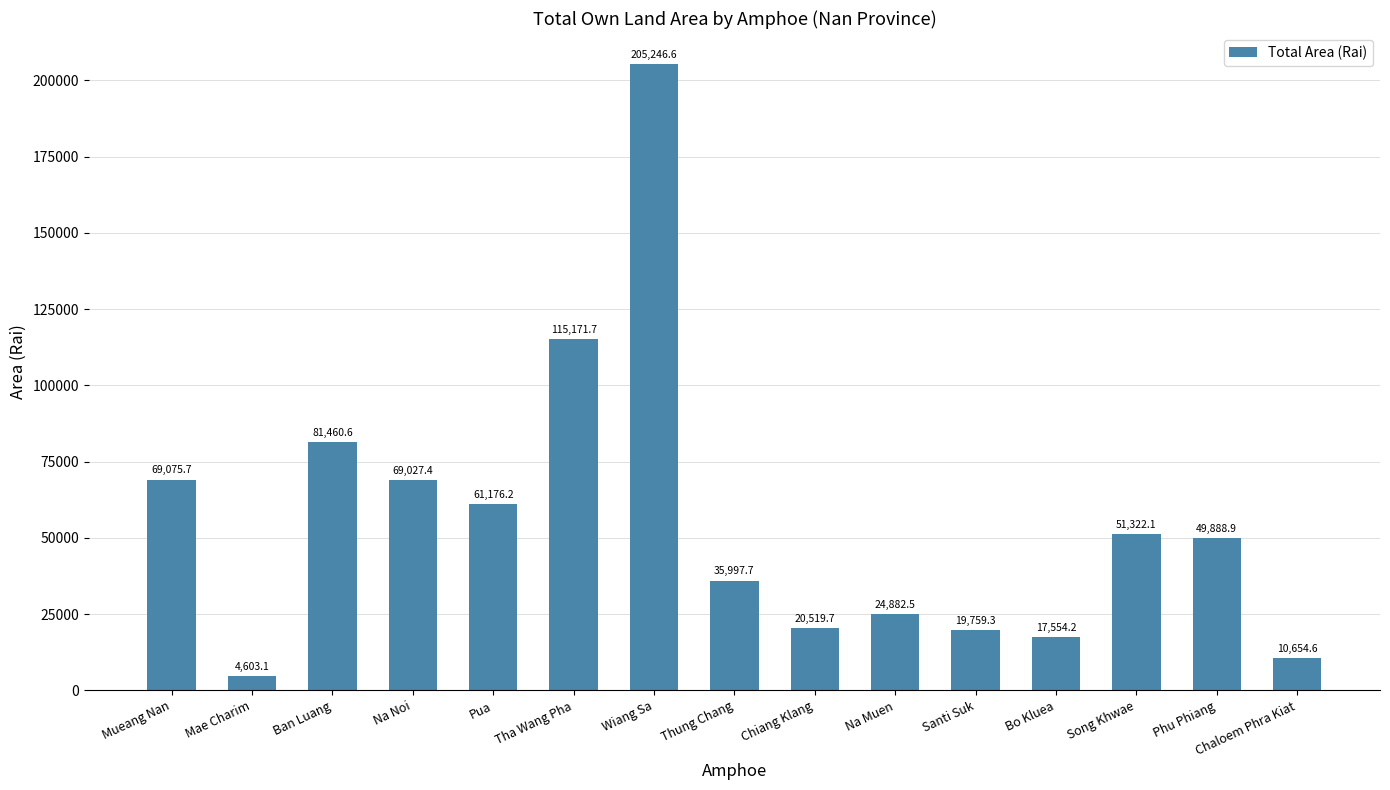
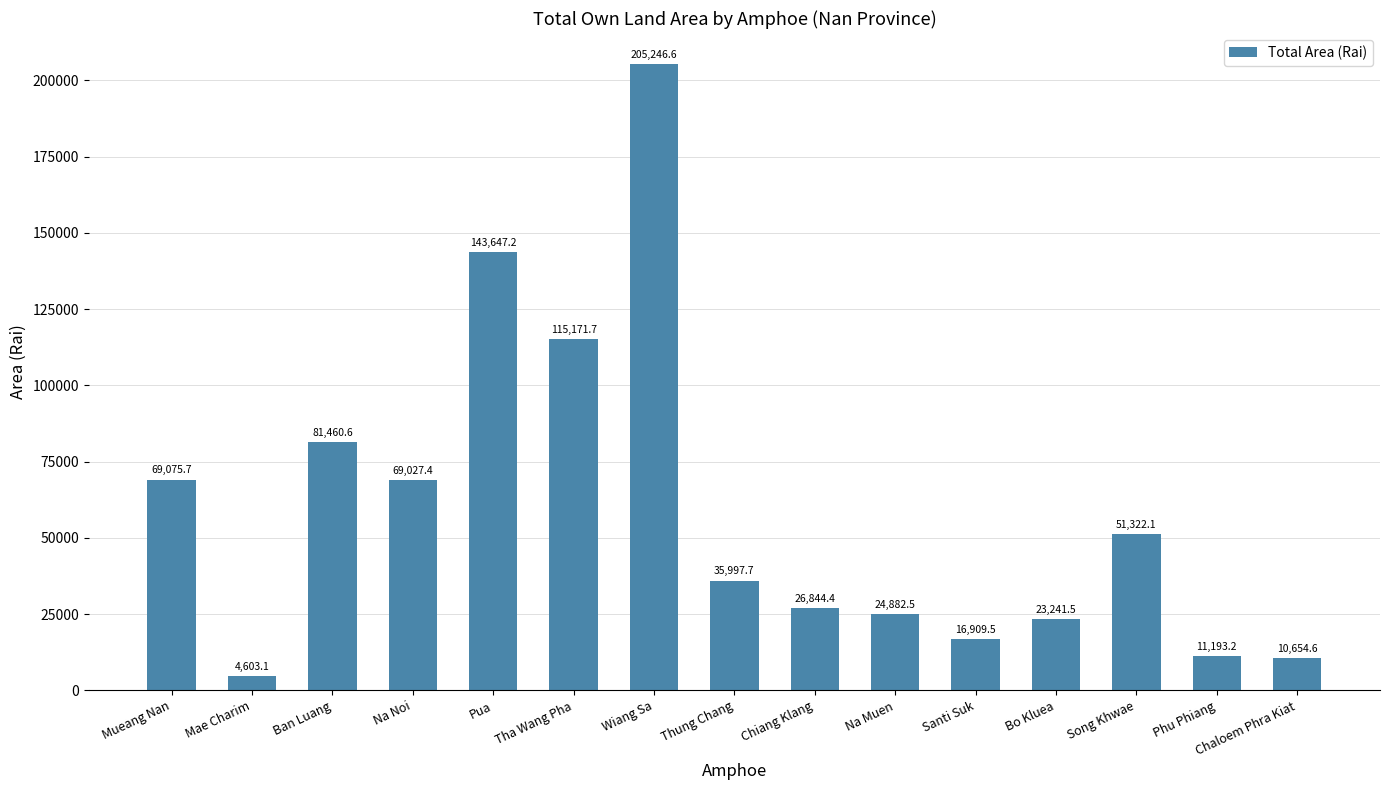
Pua: 61,176.2 -> 143,647.2
Chiang Klang: 20,519.7 -> 26,844.4
Santi Suk: 19,759.3 -> 16,909.5
Bo Kluea: 17,554.2 -> 23,241.5
Phu Phiang: 49,888.9 -> 11,193.2
